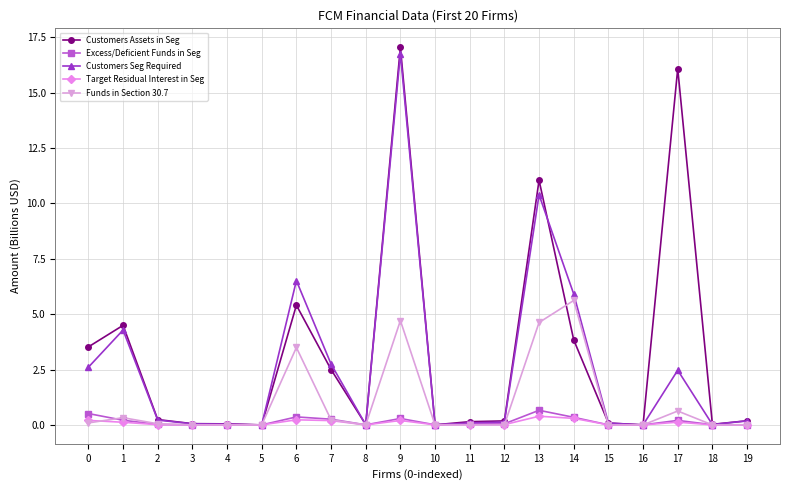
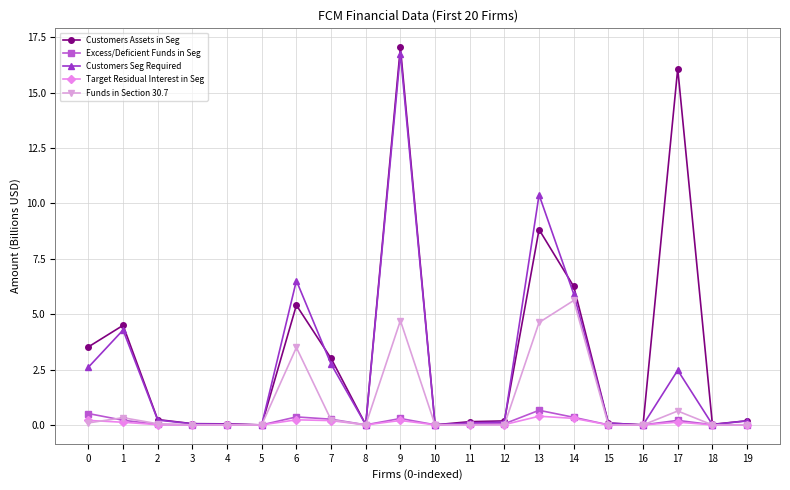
Customers Assets in Seg, 7: 2.5 -> 3.0
Customers Assets in Seg, 13: 11.0 -> 8.8
Customers Assets in Seg, 14: 3.8 -> 6.3
